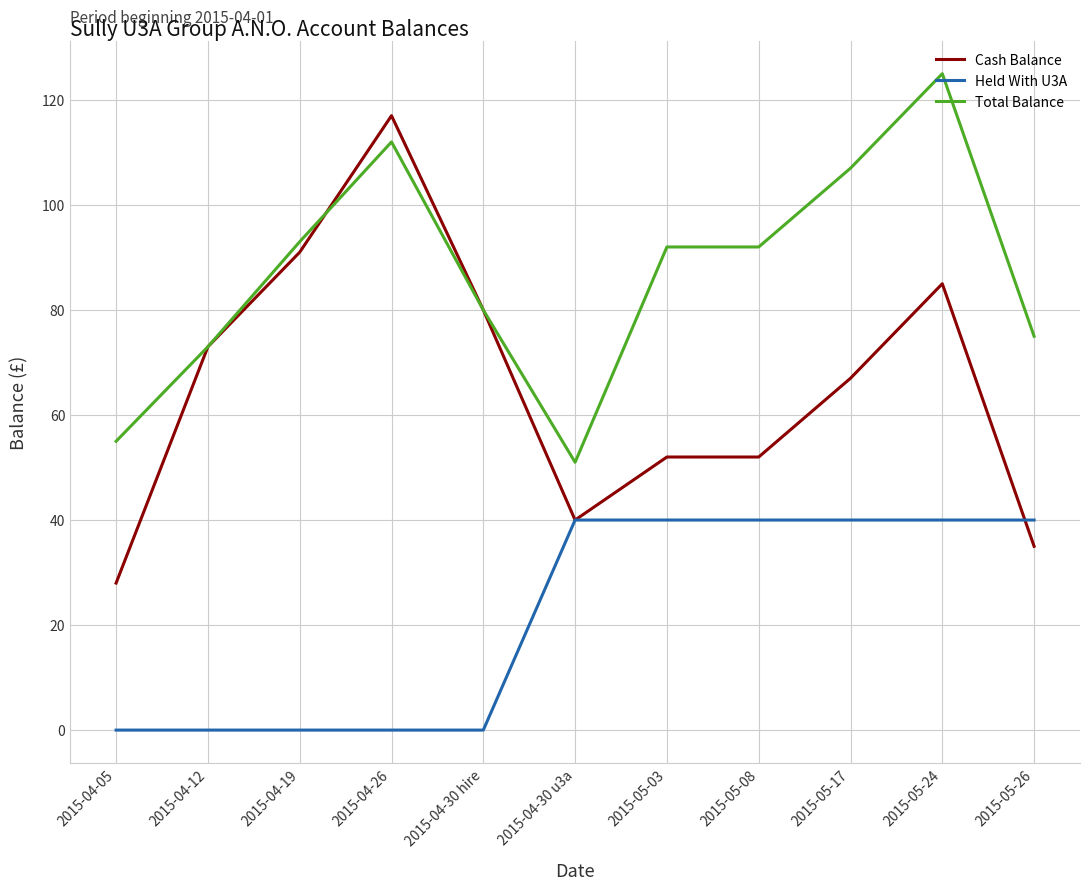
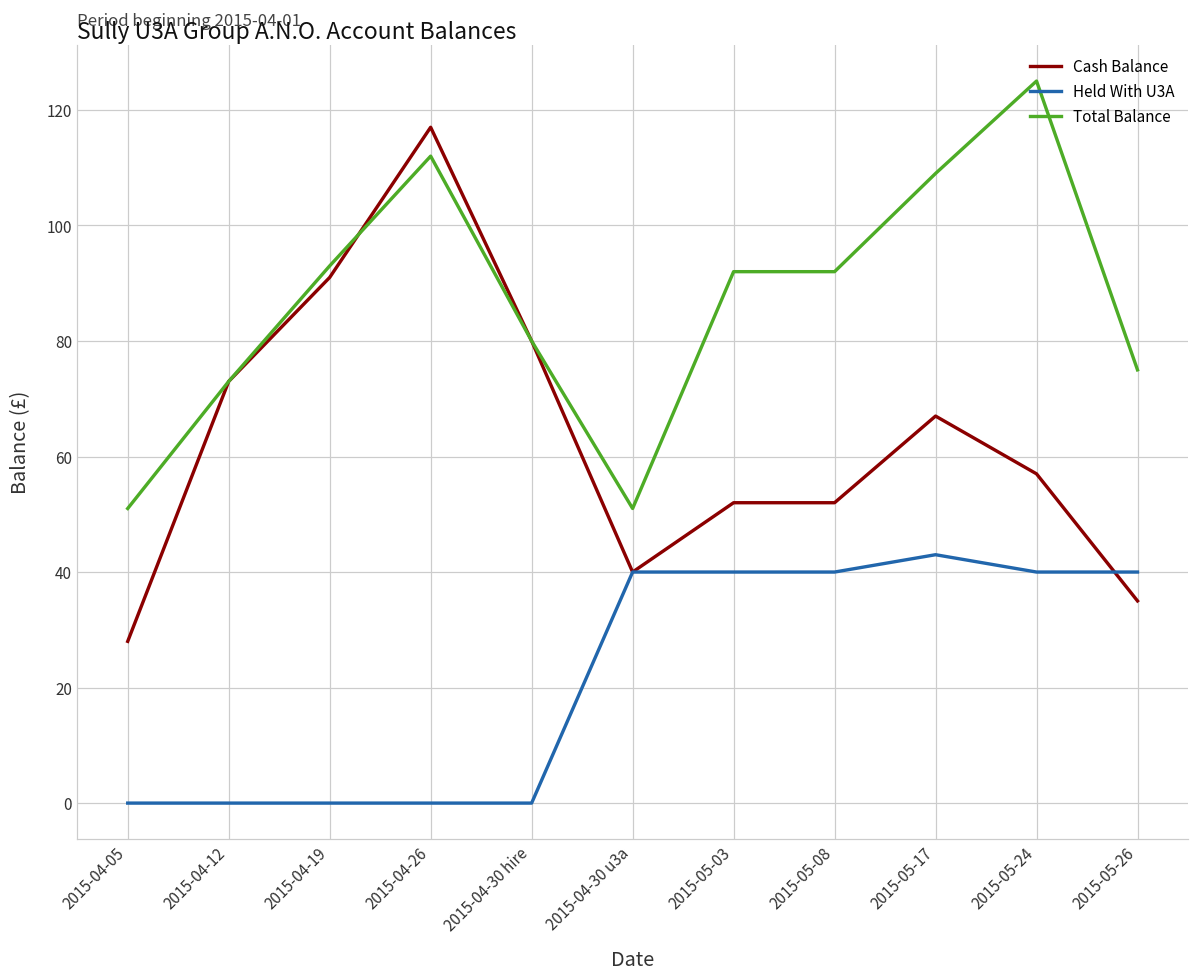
Total Balance, 2015-04-05: 55 -> 51
Held With U3A, 2015-05-17: 40 -> 43
Total Balance, 2015-05-17: 107 -> 109
Cash Balance, 2015-05-24: 85 -> 57
